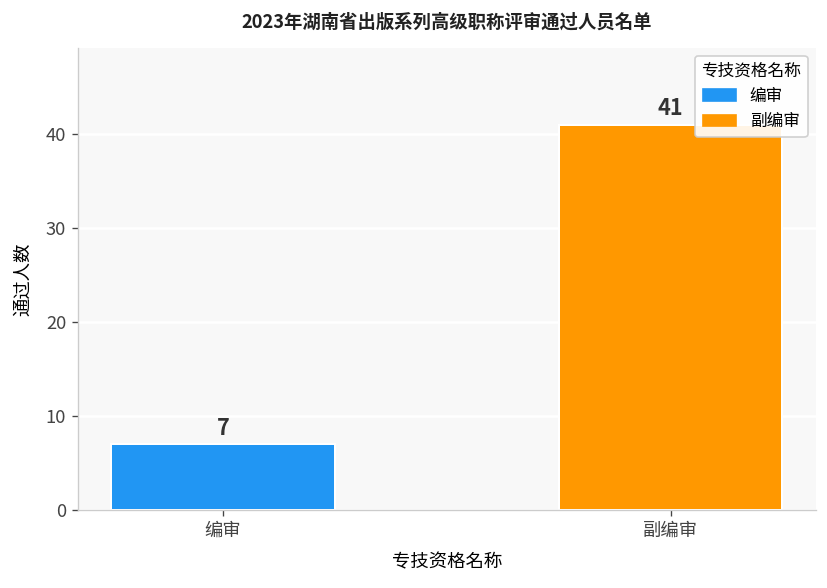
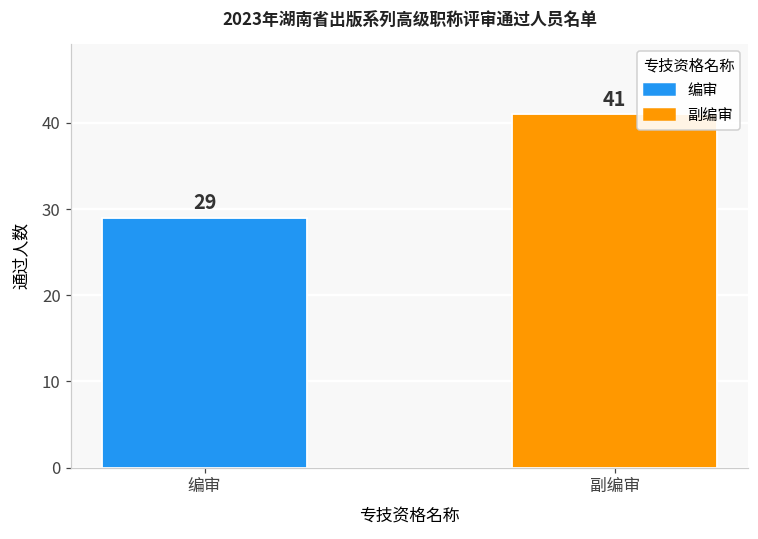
编审: 7 -> 29
